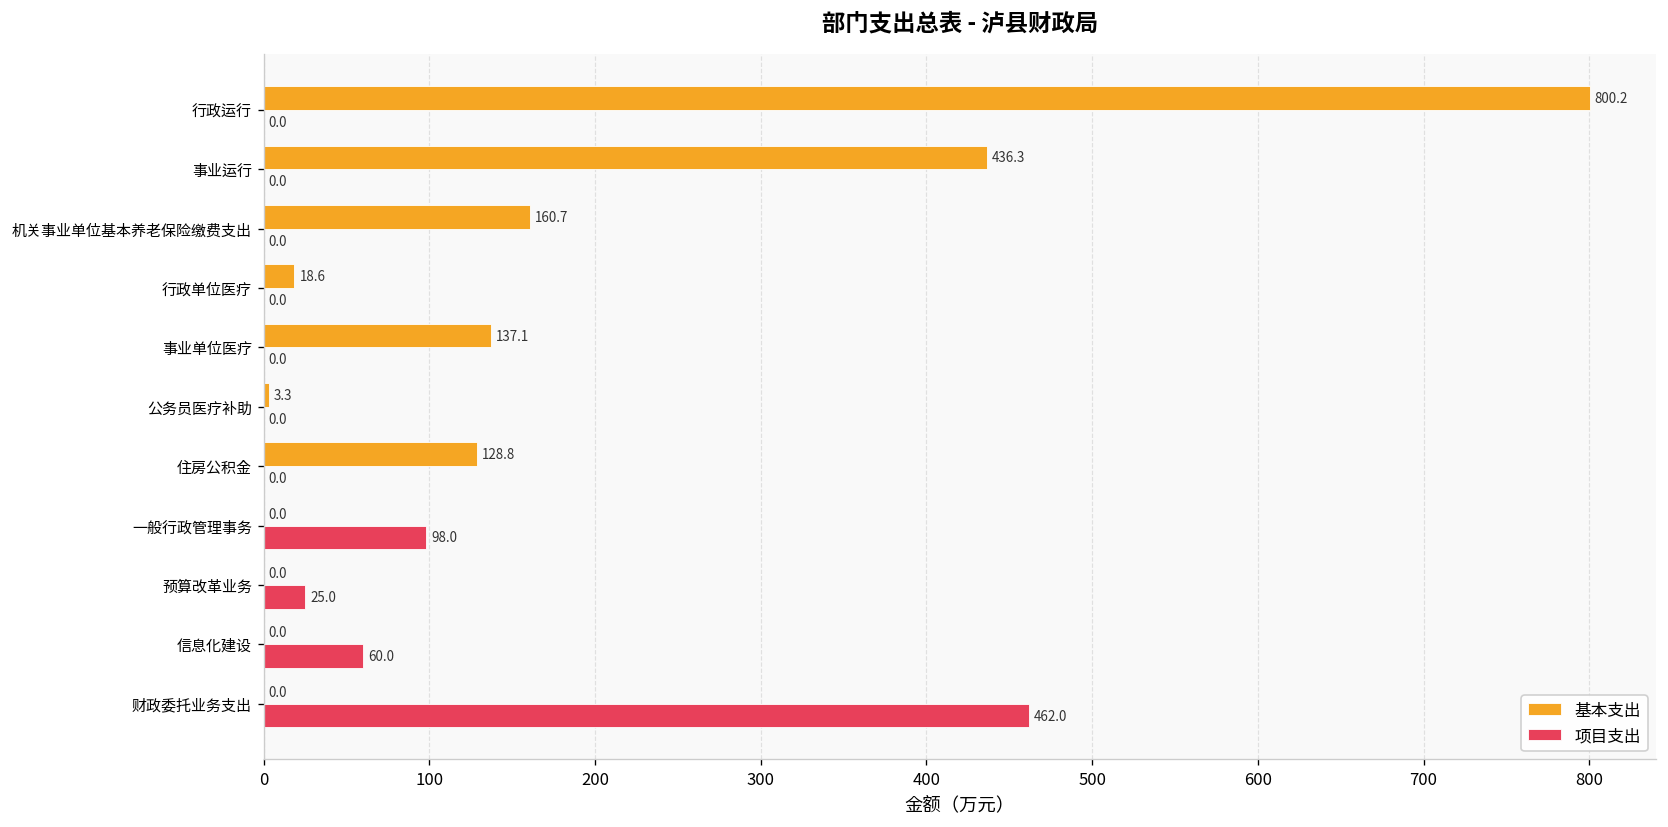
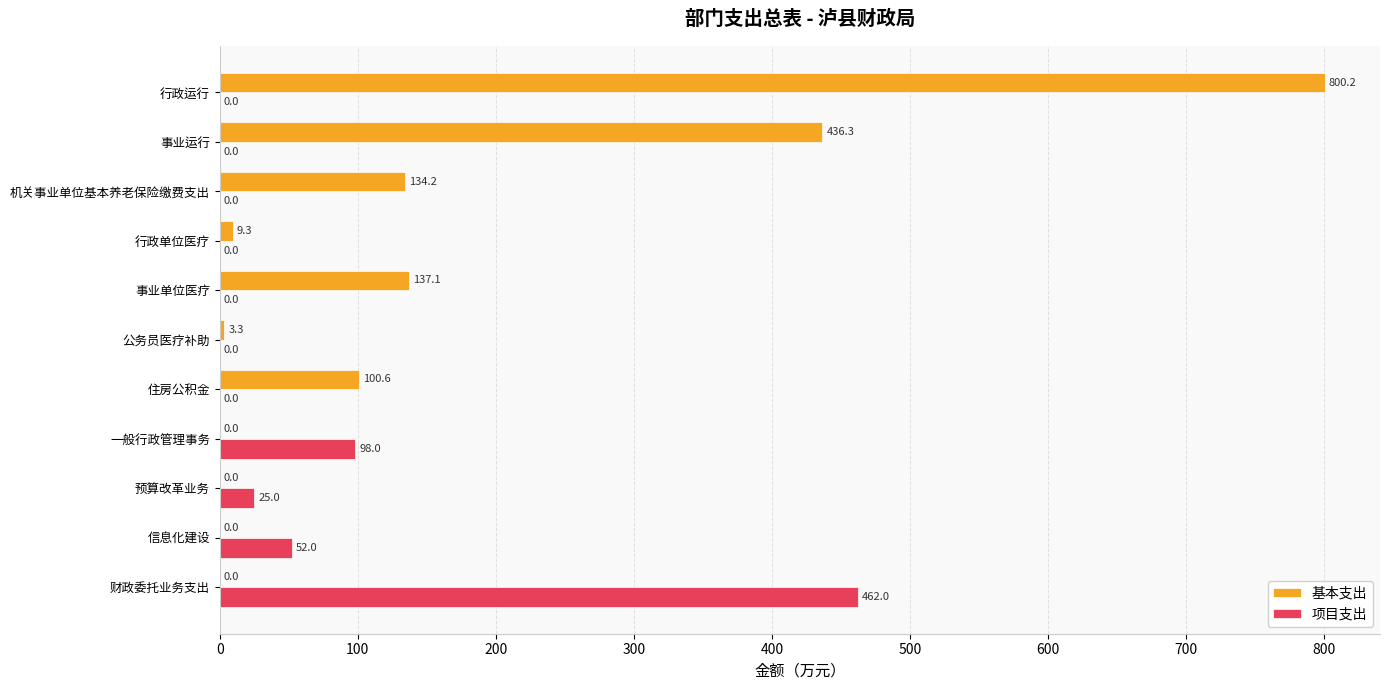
基本支出, 机关事业单位基本养老保险缴费支出: 160.7 -> 134.2
基本支出, 行政单位医疗: 18.6 -> 9.3
基本支出, 住房公积金: 128.8 -> 100.6
项目支出, 信息化建设: 60.0 -> 52.0
